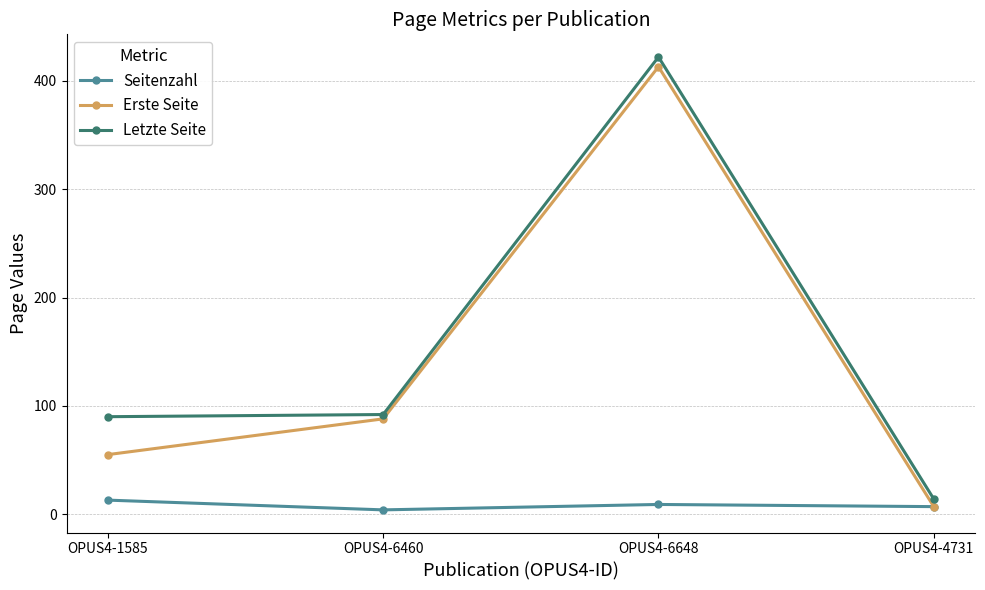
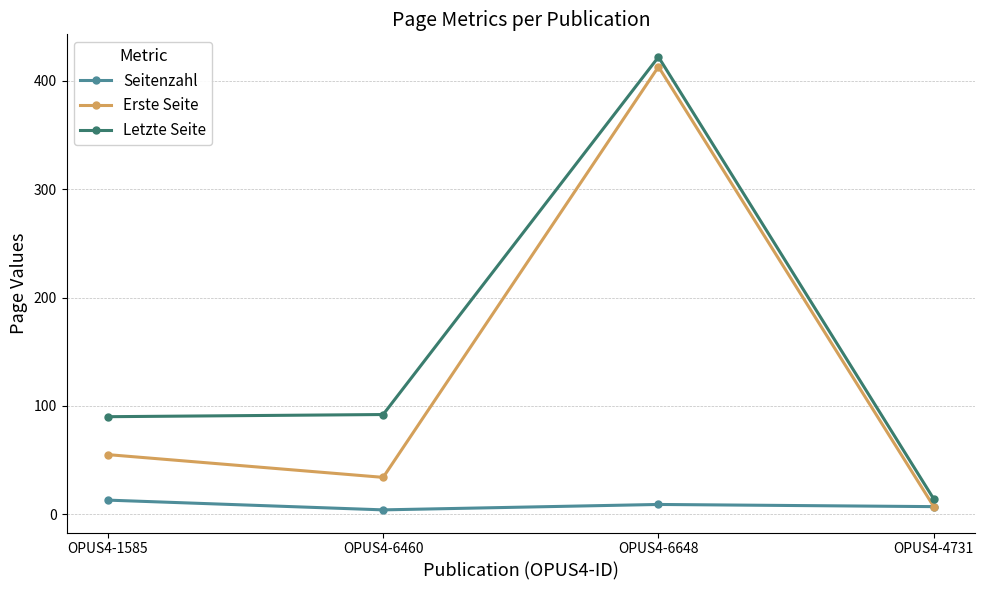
Erste Seite, OPUS4-6460: 88 -> 34
